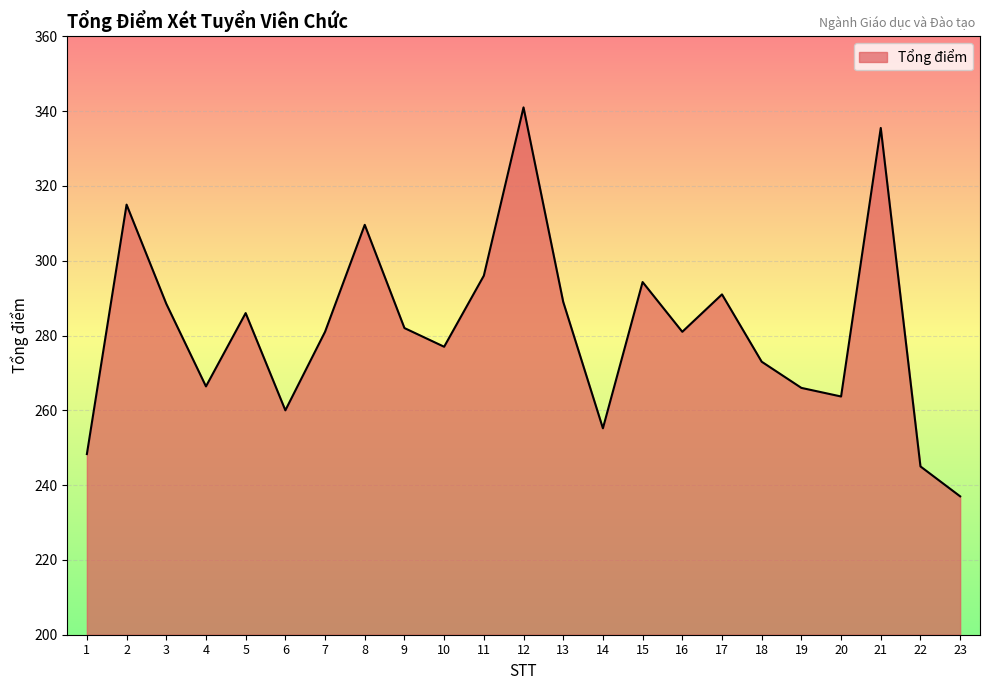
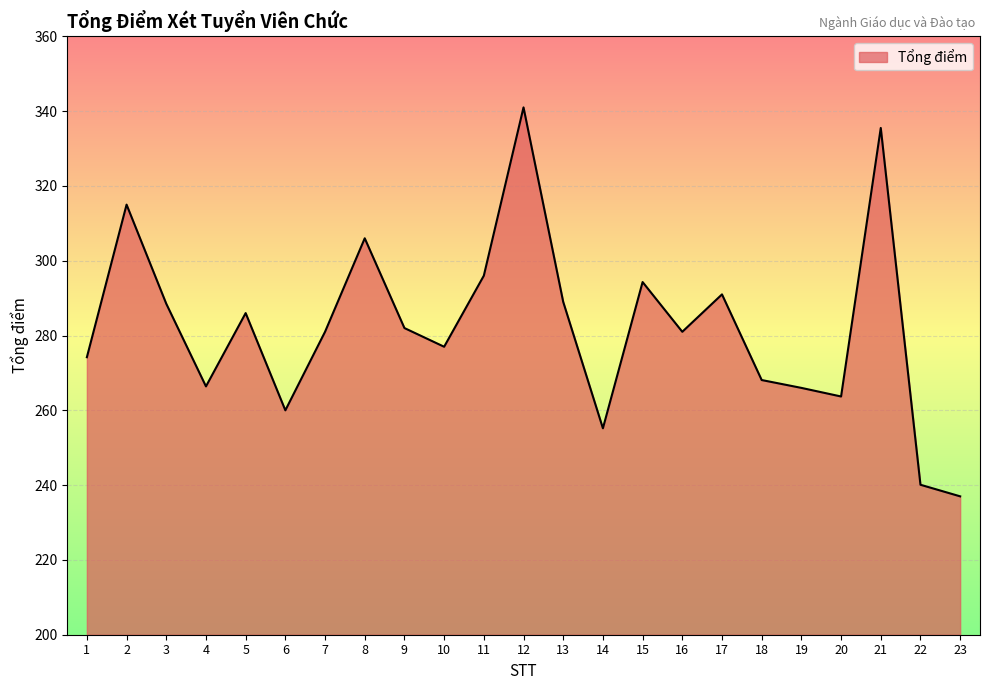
1: 248 -> 274
8: 310 -> 306
18: 273 -> 268
22: 245 -> 240
